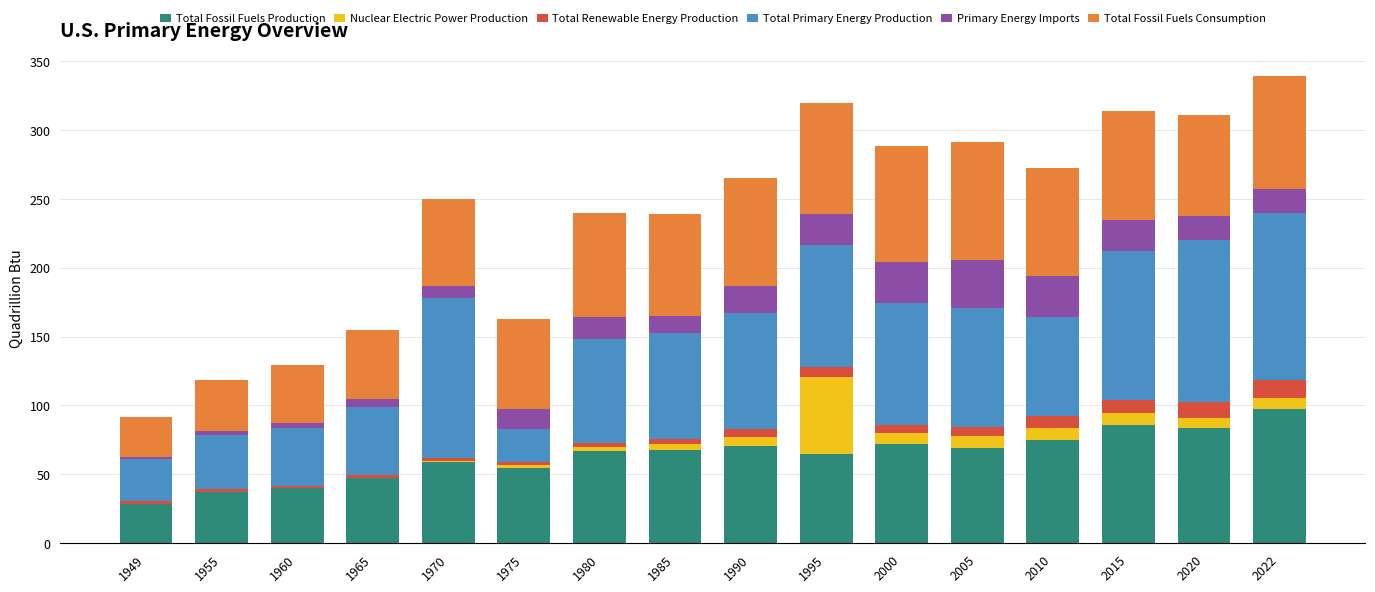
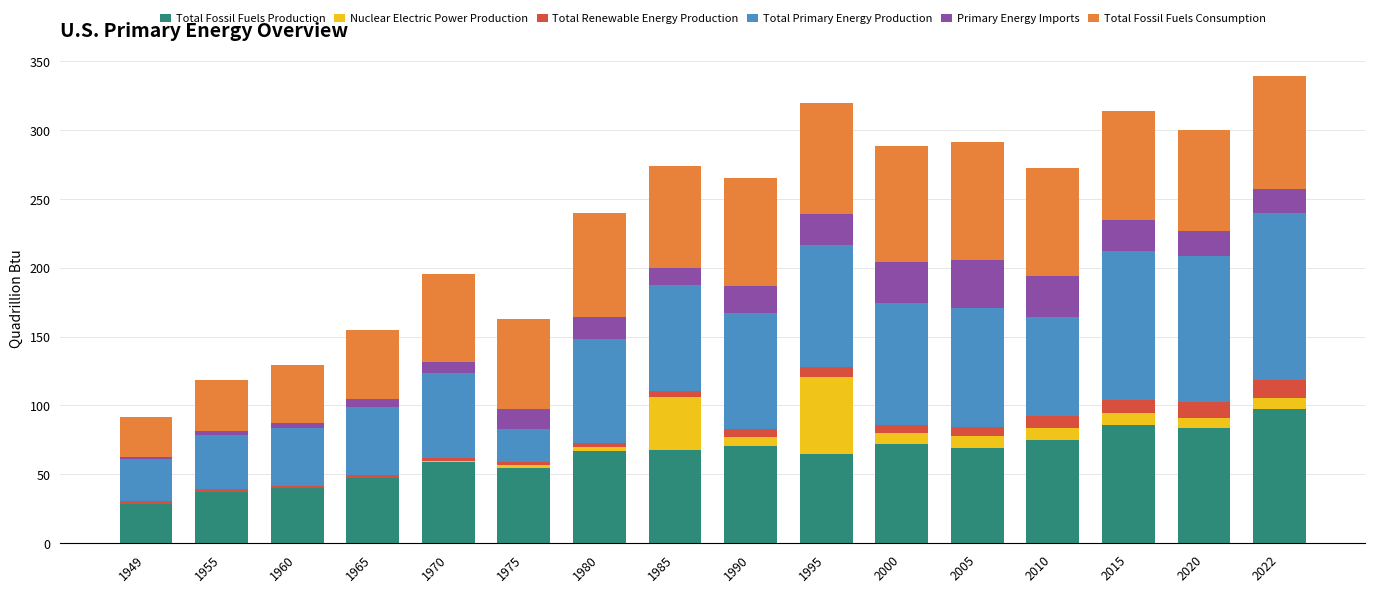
Total Primary Energy Production, 1970: 116 -> 62
Nuclear Electric Power Production, 1985: 4 -> 39
Total Primary Energy Production, 2020: 117 -> 106
